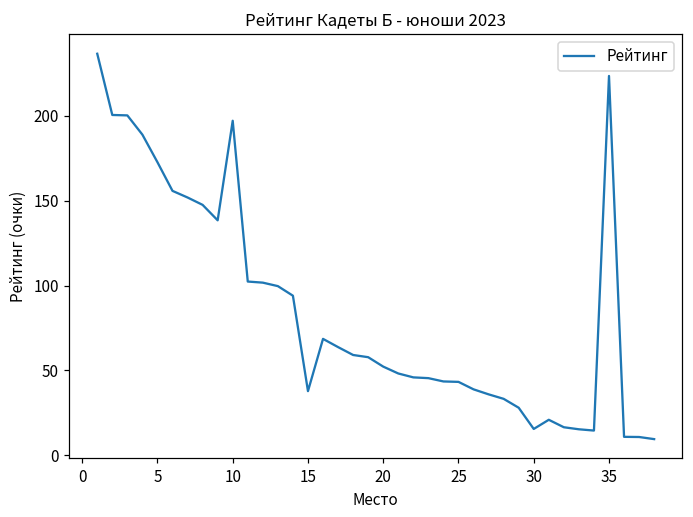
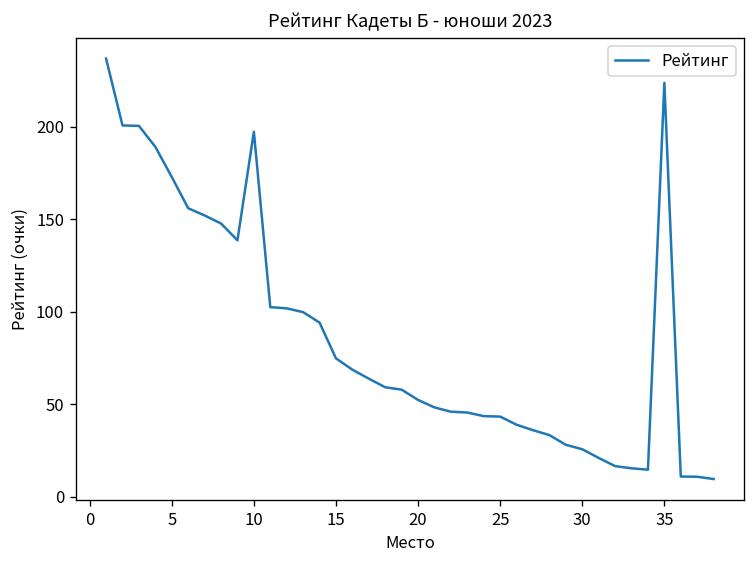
15: 38 -> 75
30: 16 -> 26
